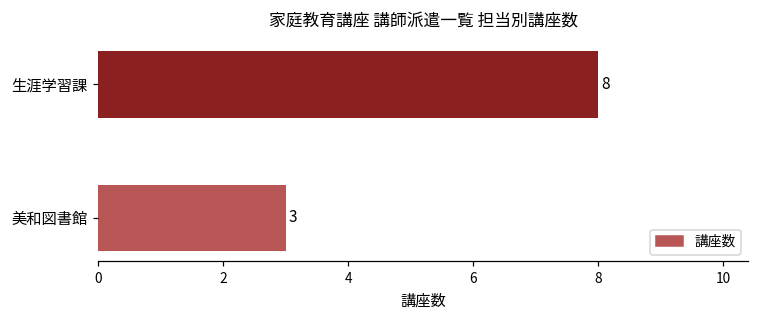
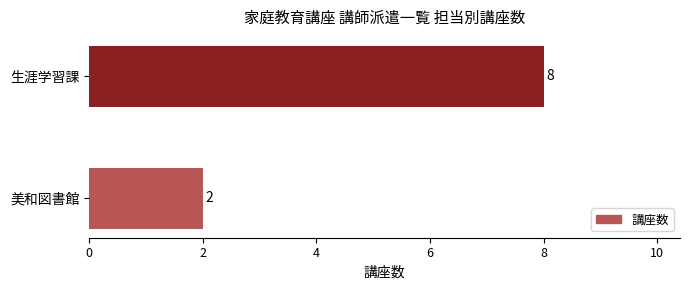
美和図書館: 3 -> 2
